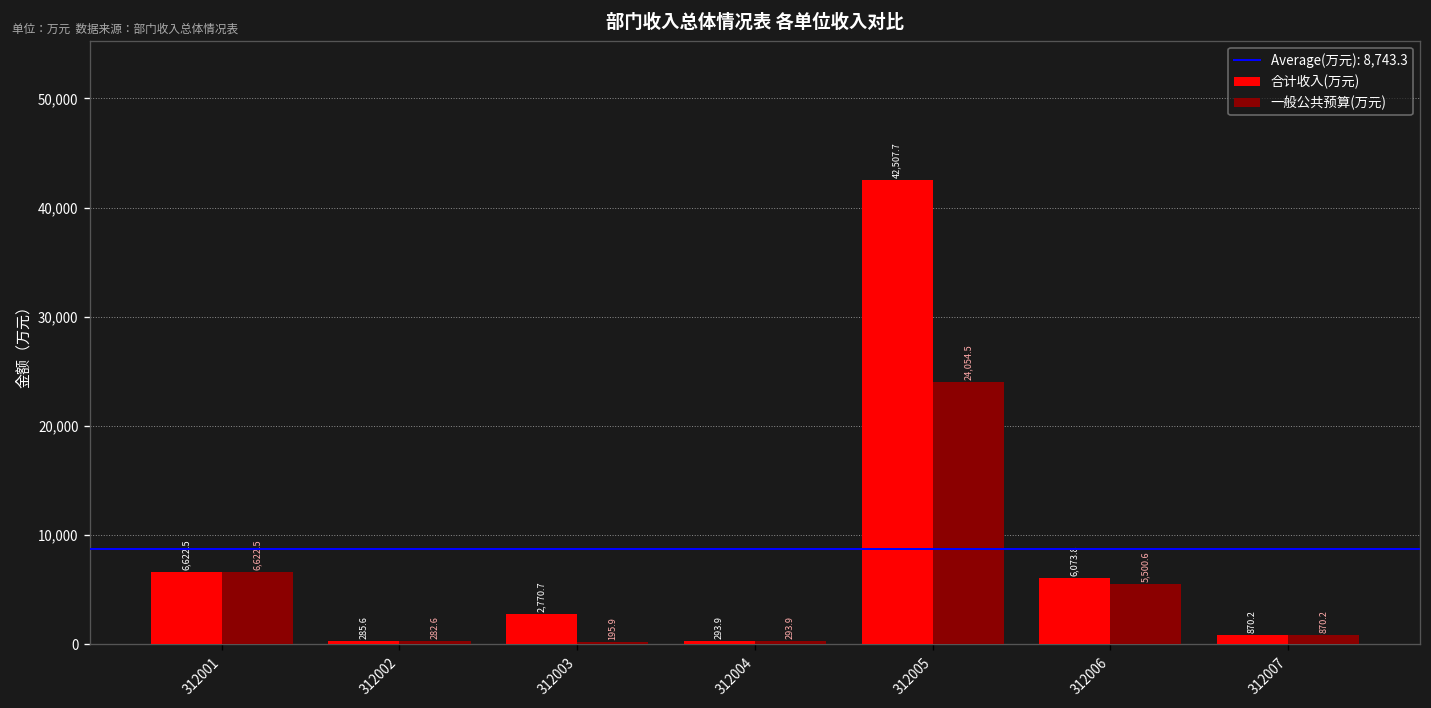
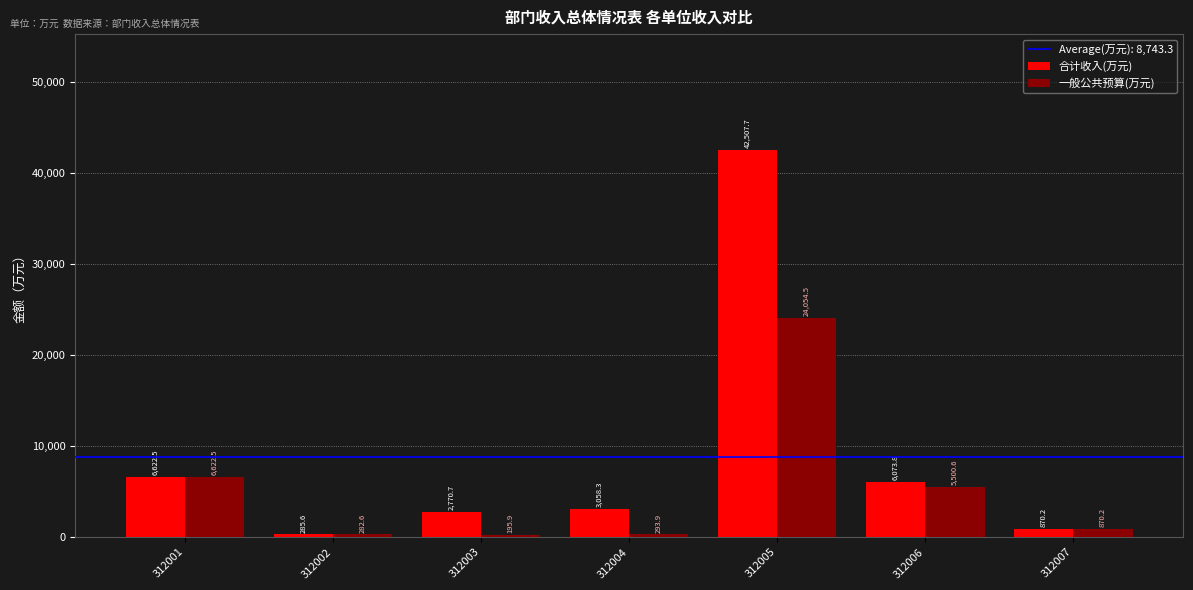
合计收入(万元), 312004: 293.9 -> 3,058.3
